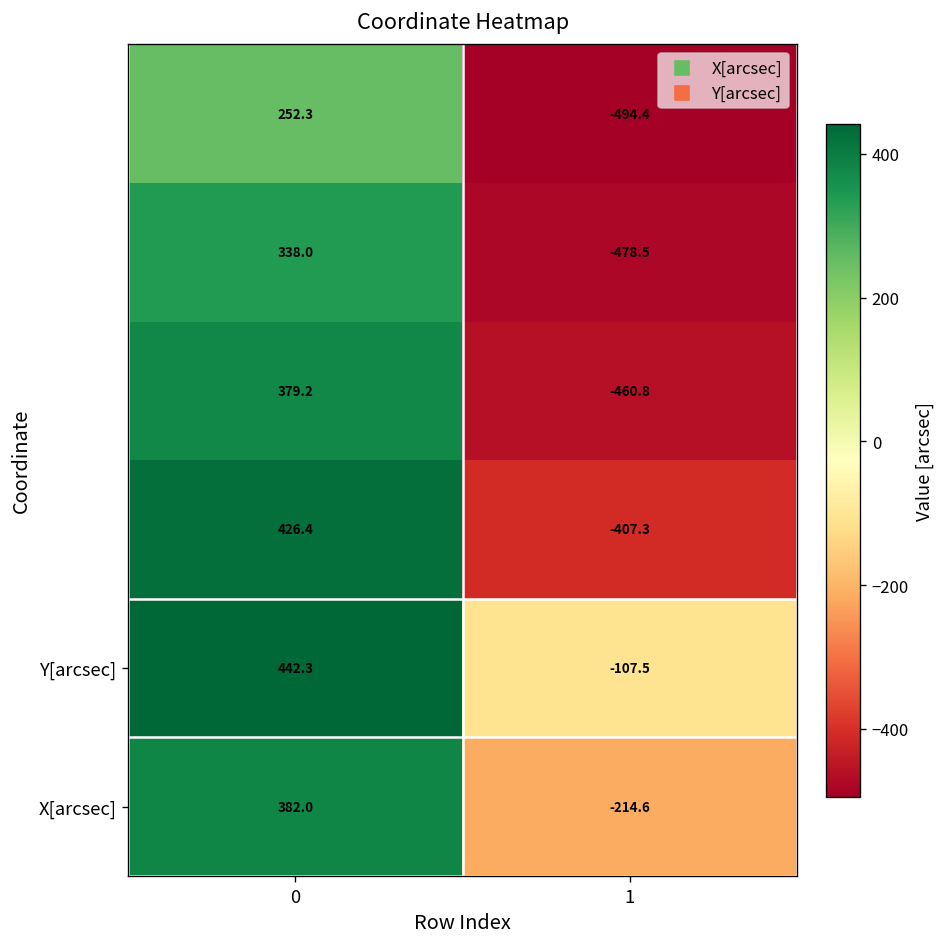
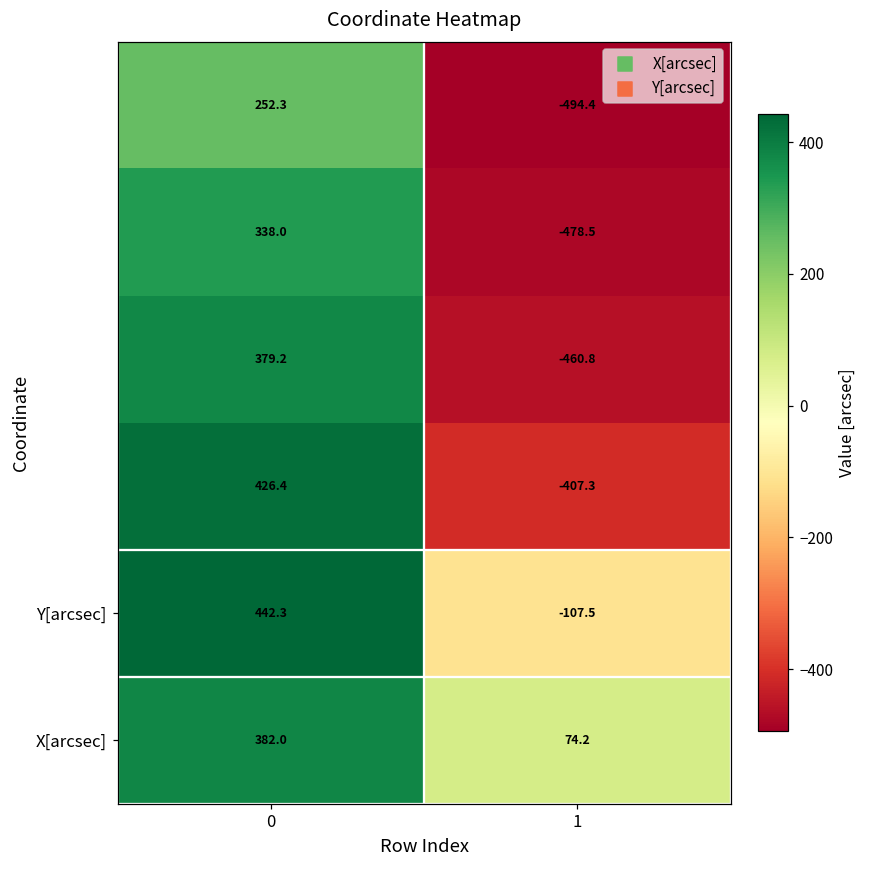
X[arcsec], 1: -214.6 -> 74.2
